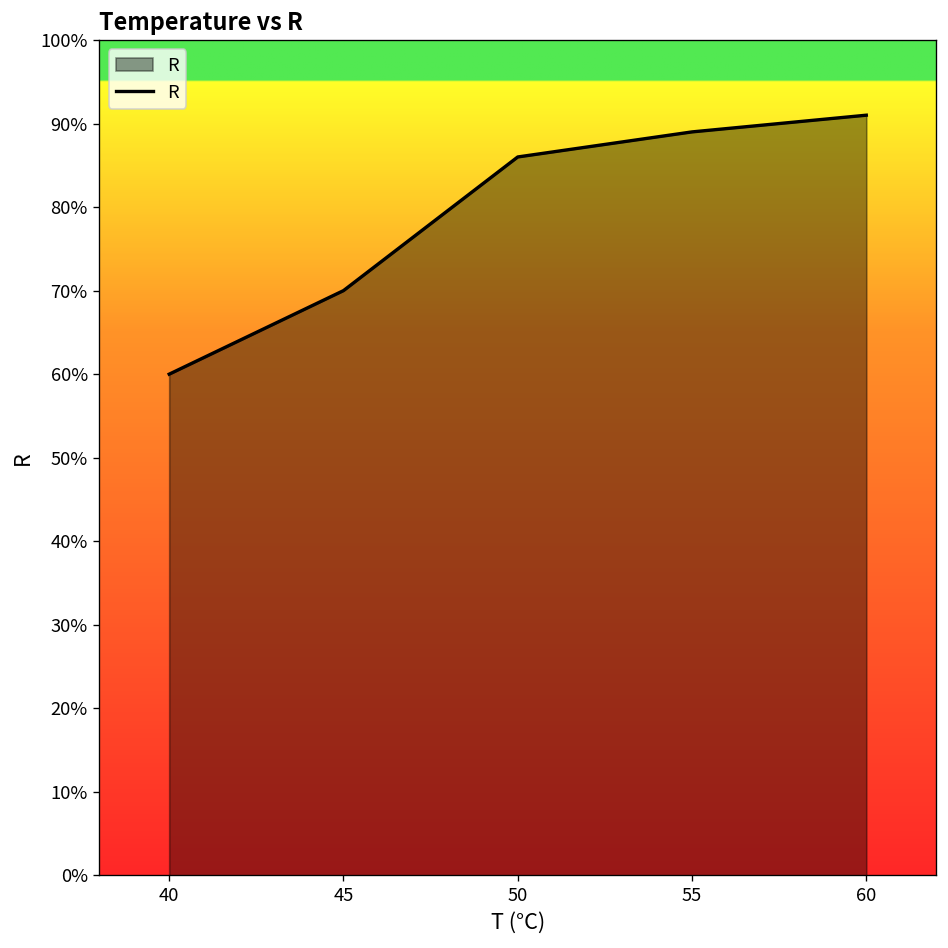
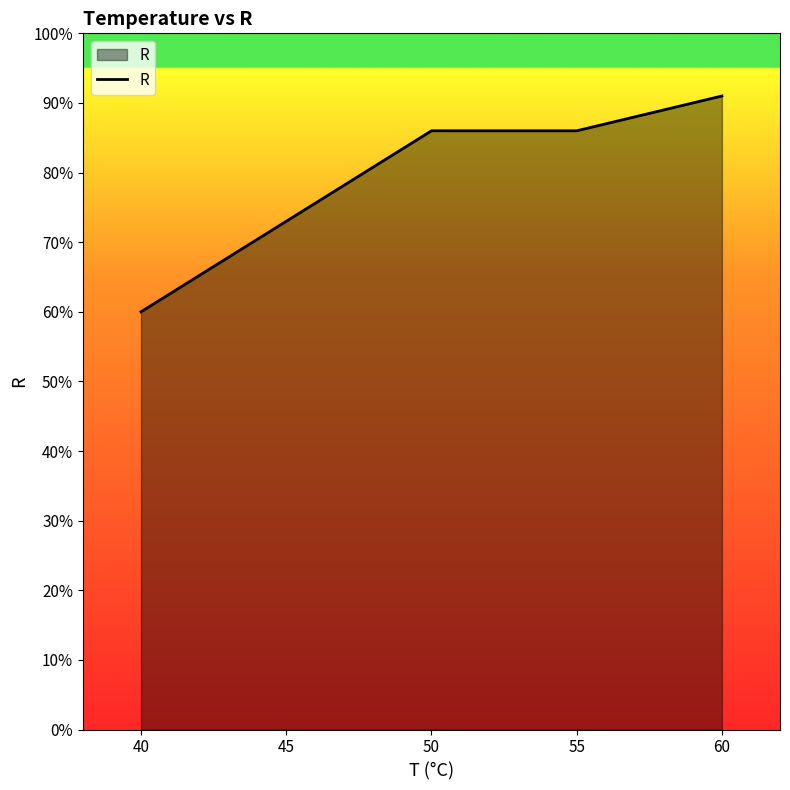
45: 70% -> 73%
55: 89% -> 86%
